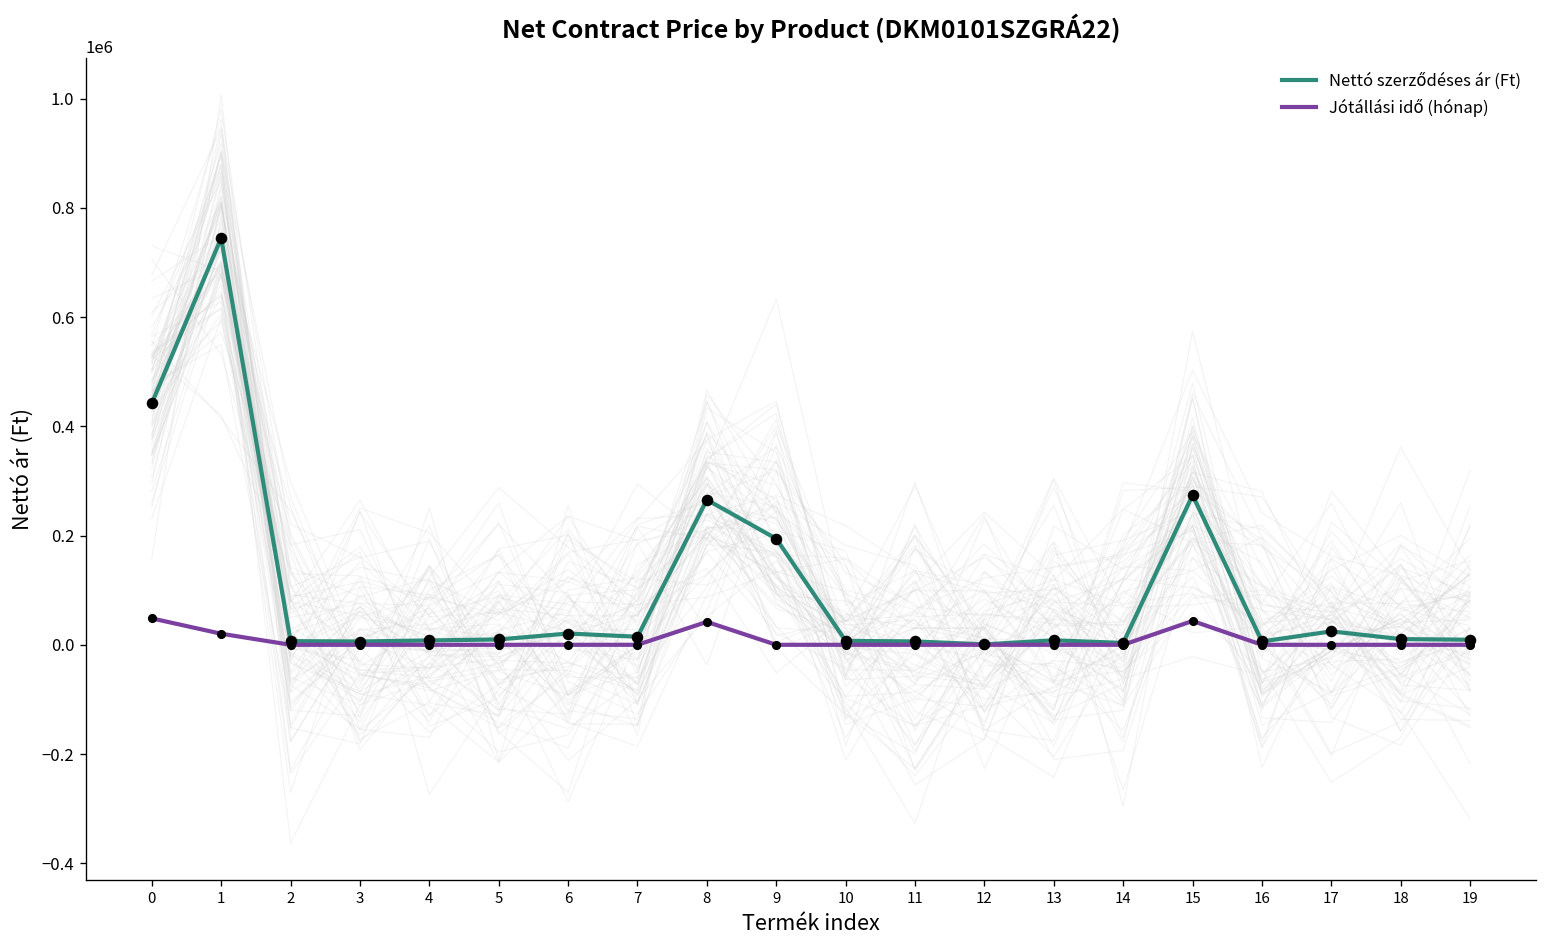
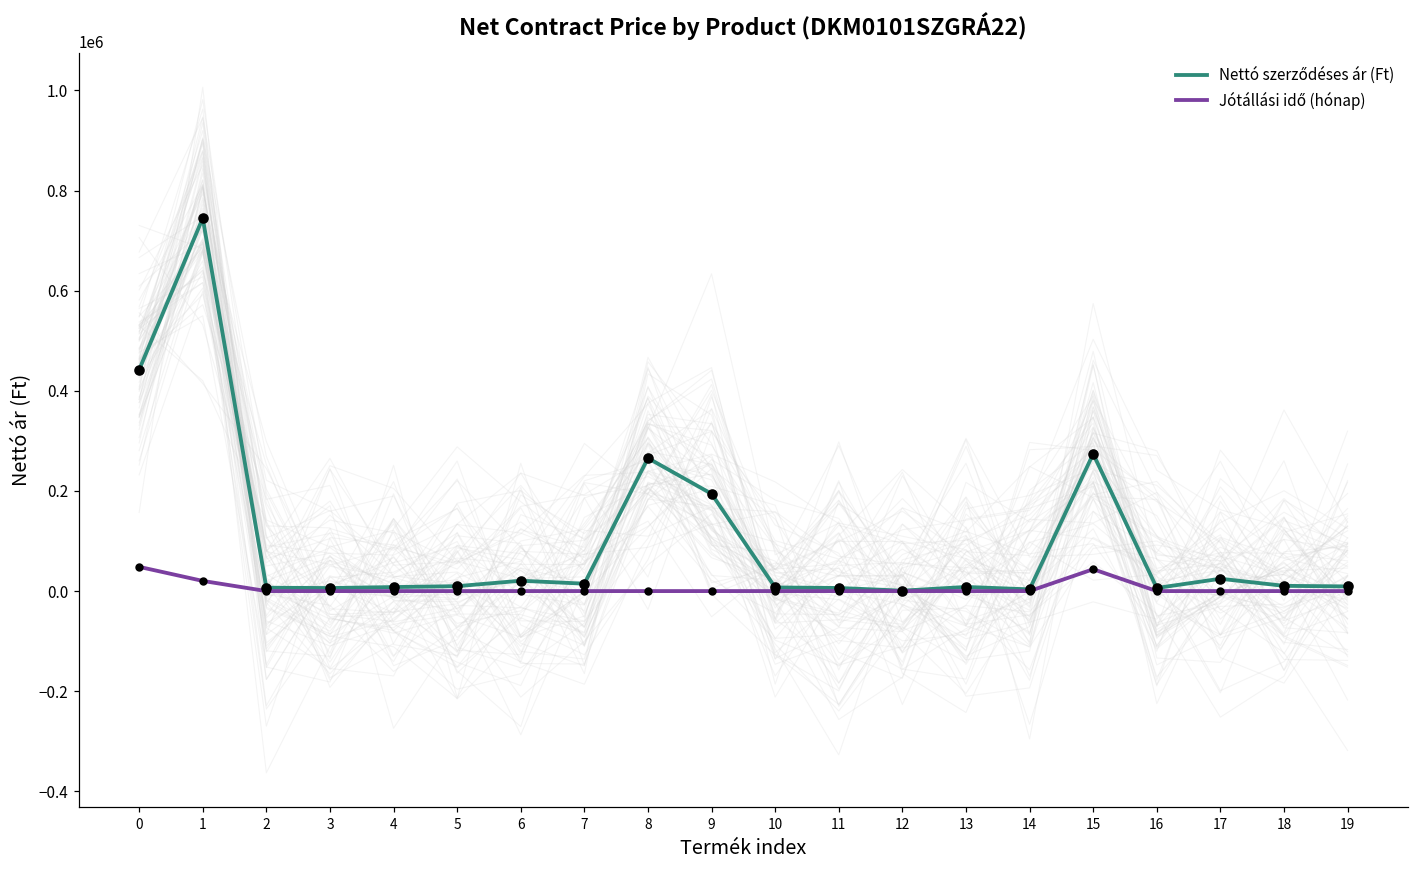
Jótállási idő (hónap), 8: 40000 -> 0
